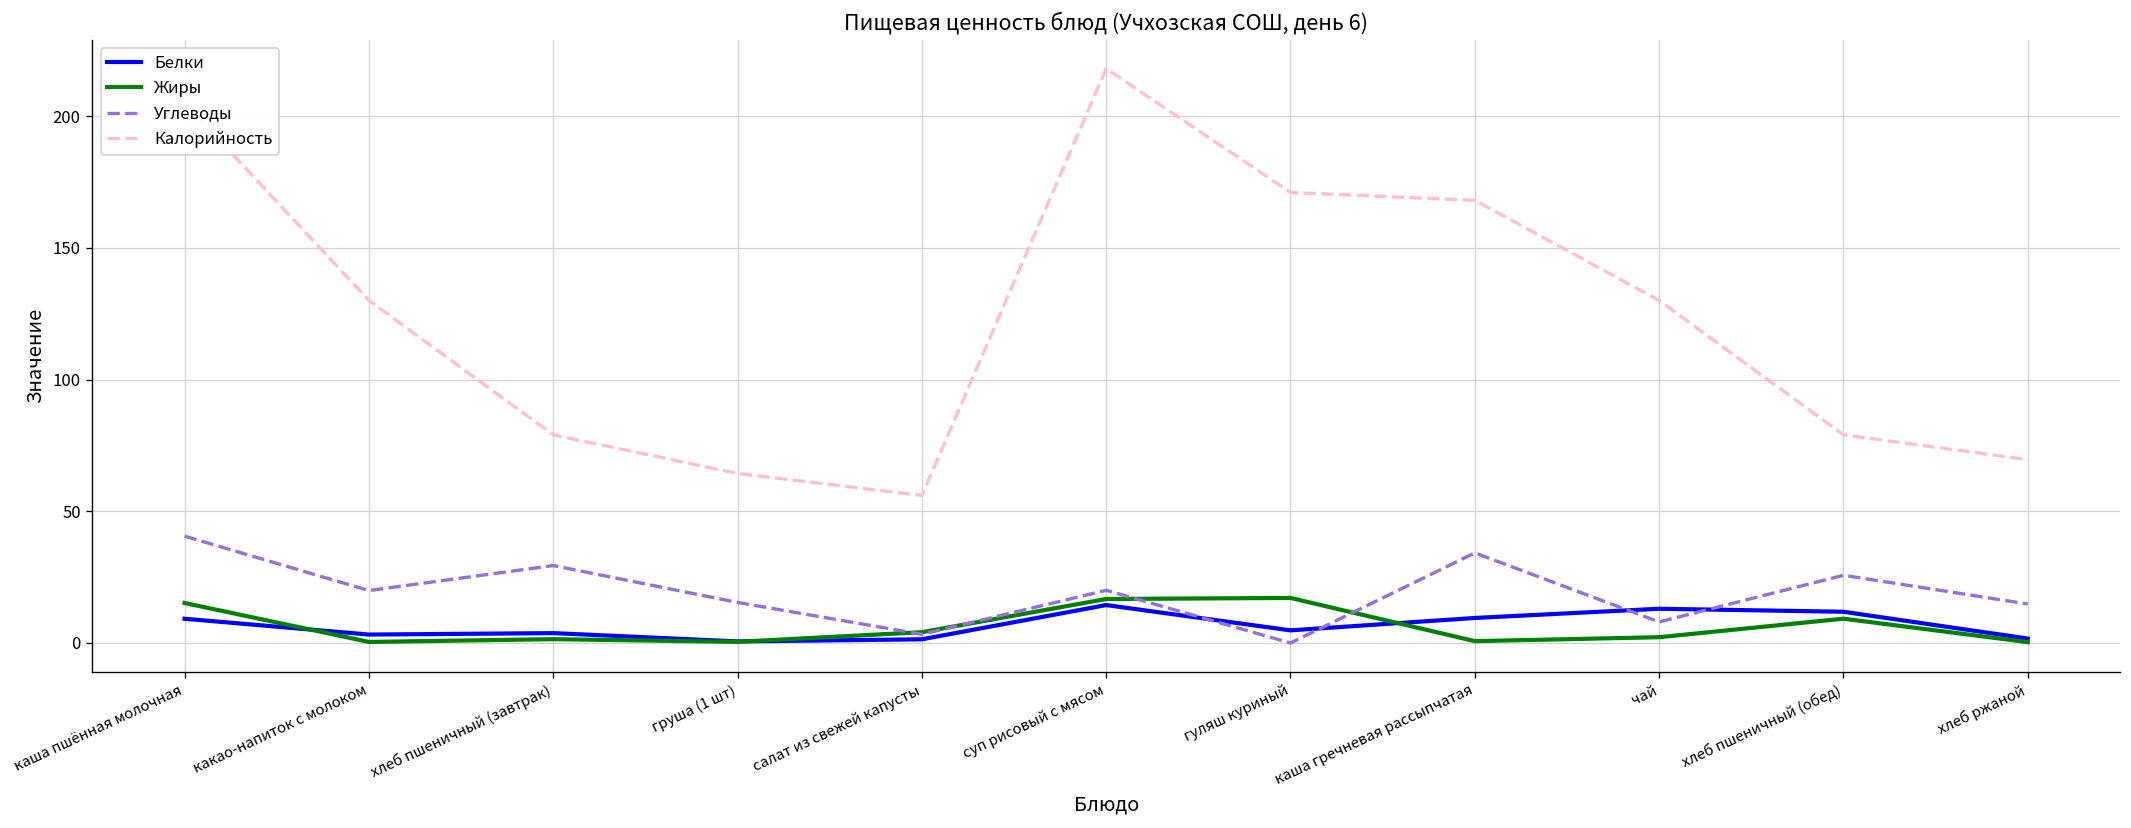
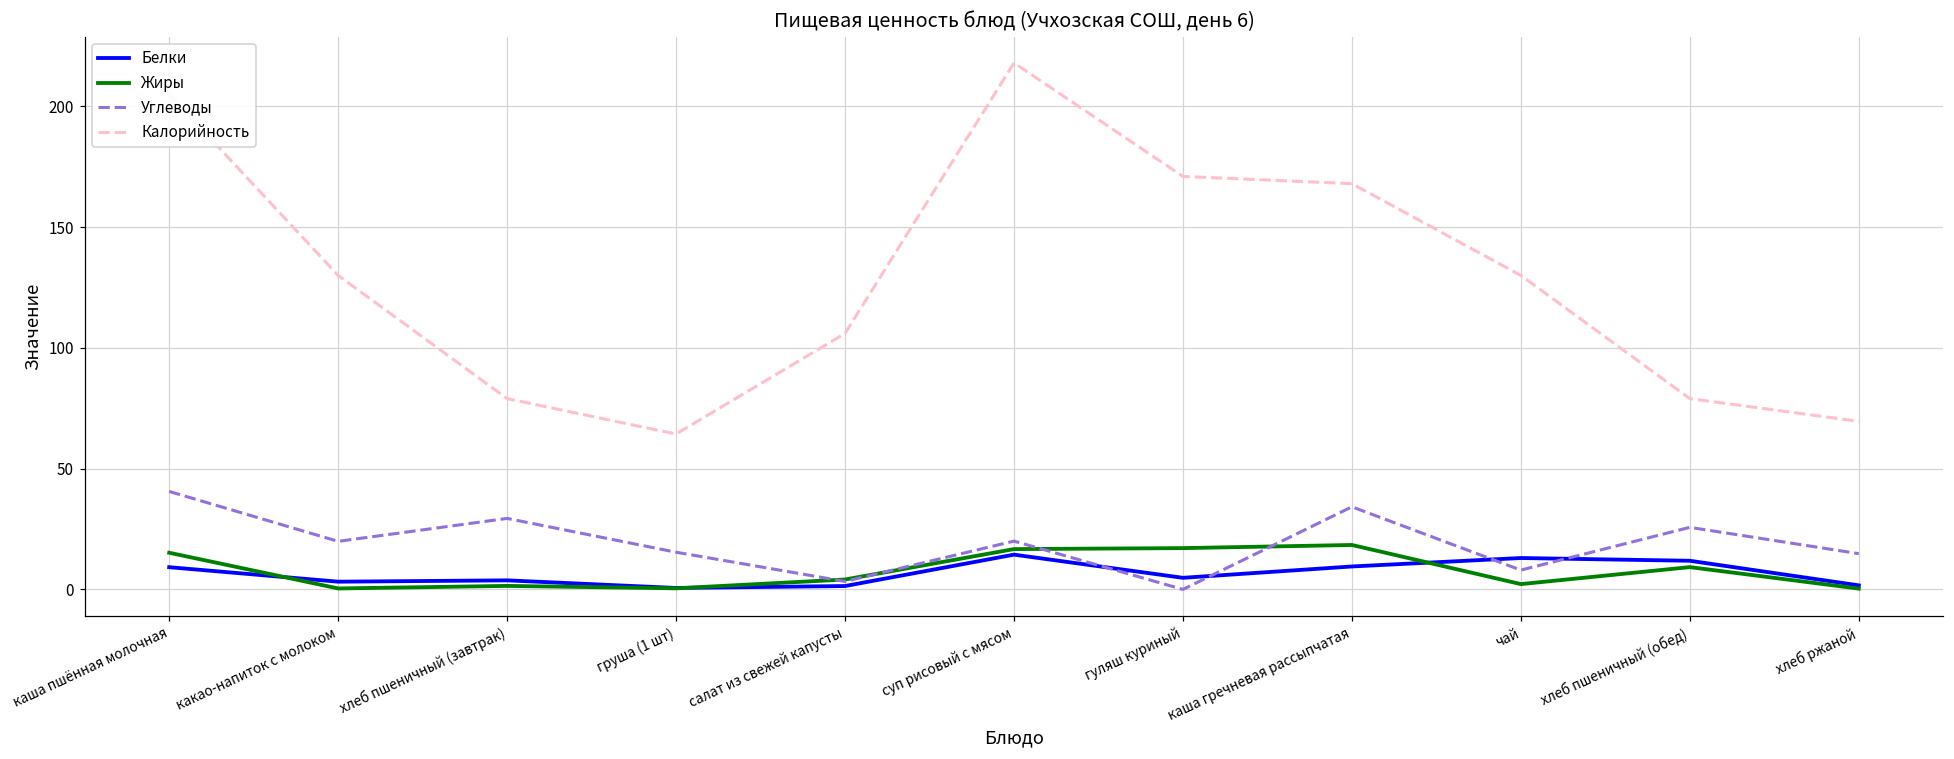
Калорийность, салат из свежей капусты: 56 -> 106
Жиры, каша гречневая рассыпчатая: 1 -> 18
